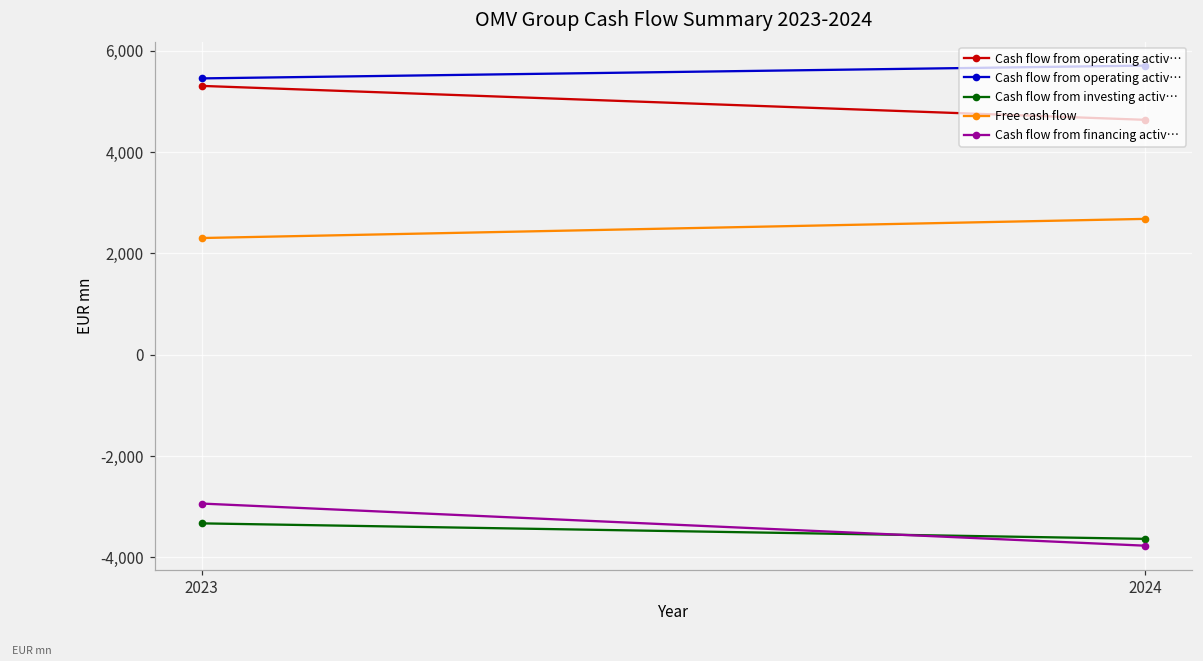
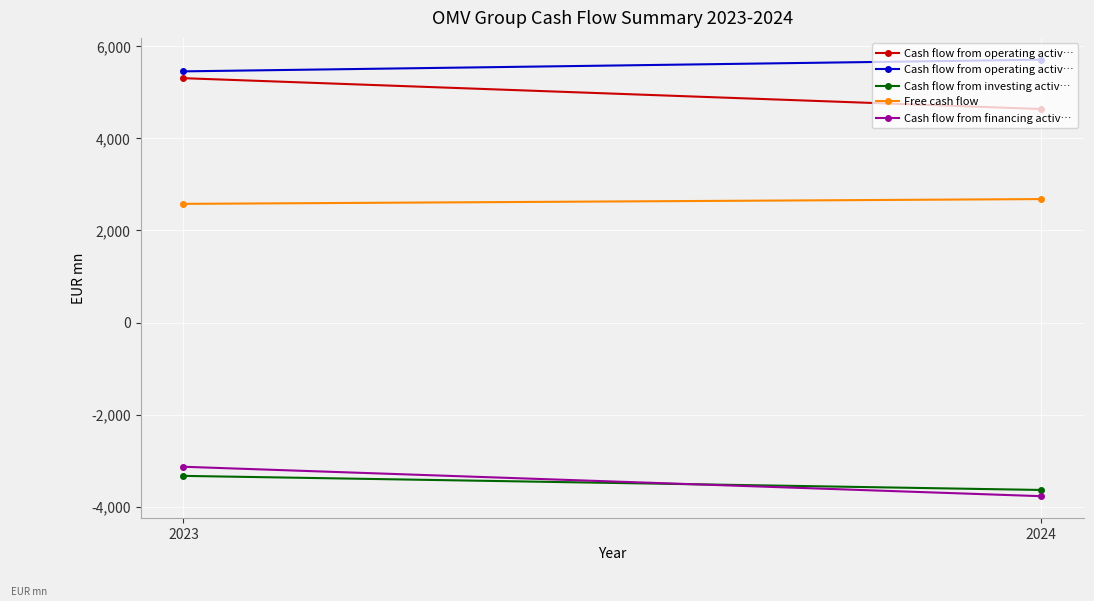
Free cash flow, 2023: 2,300 -> 2,600
Cash flow from financing activ…, 2023: -2,900 -> -3,100
